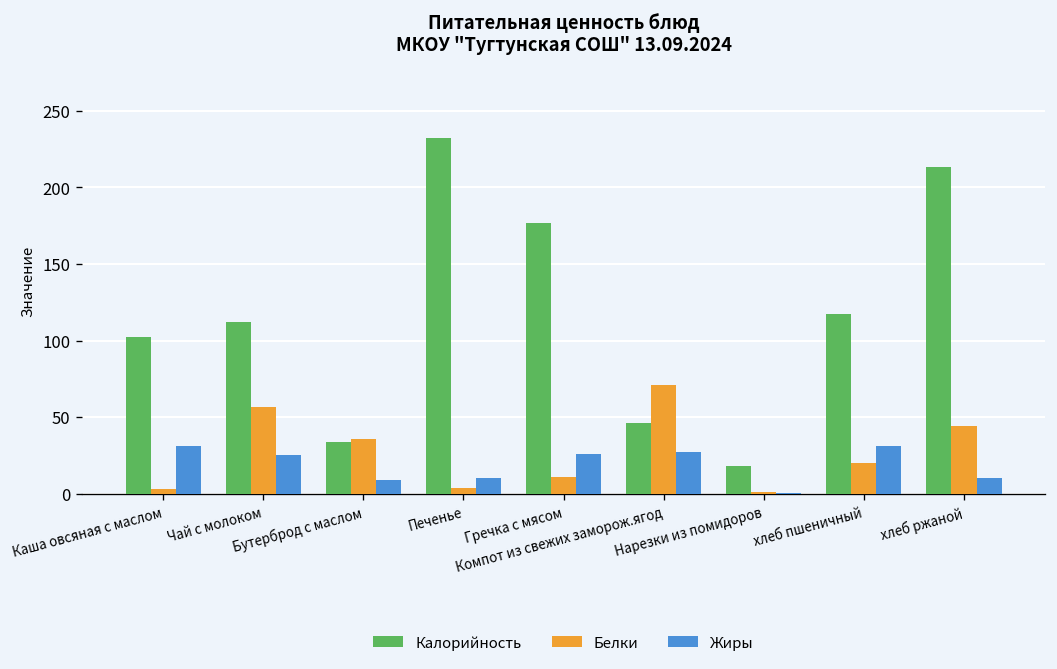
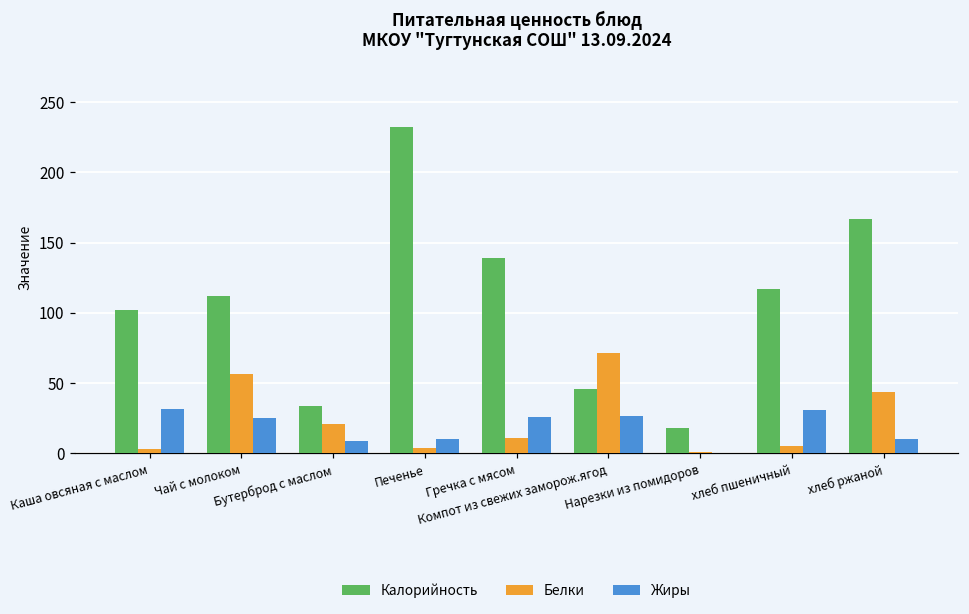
Белки, Бутерброд с маслом: 36 -> 21
Калорийность, Гречка с мясом: 177 -> 139
Белки, хлеб пшеничный: 20 -> 5
Калорийность, хлеб ржаной: 213 -> 167
